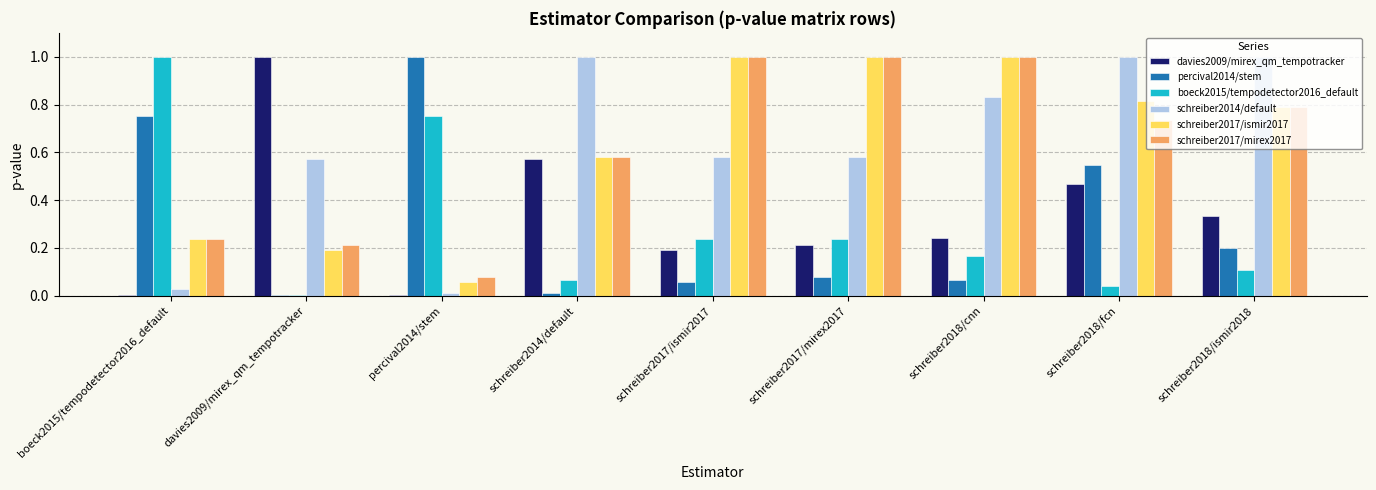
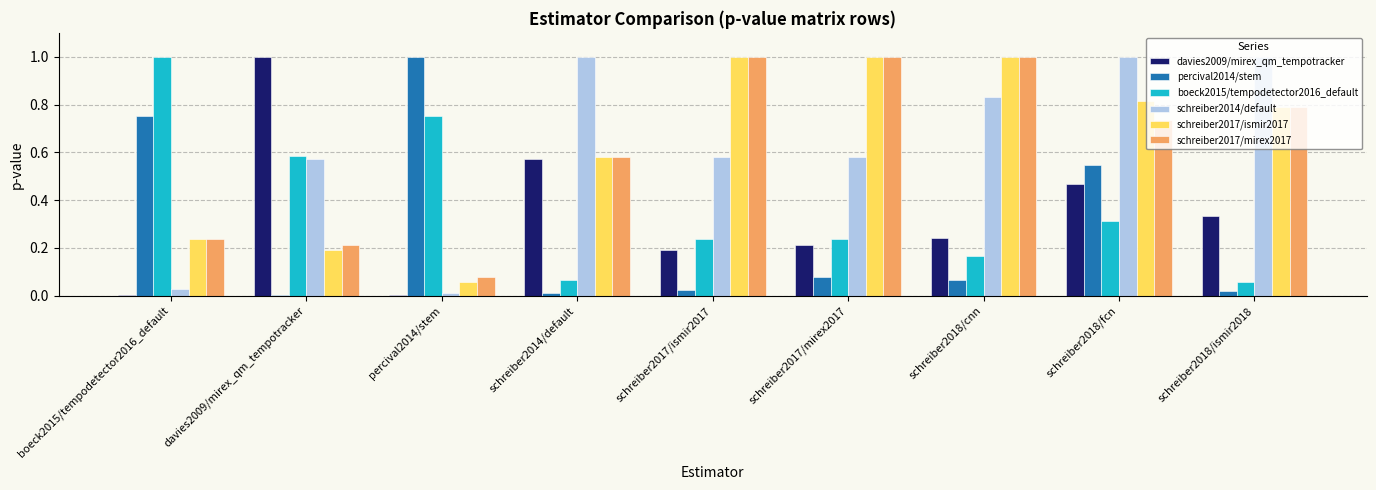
boeck2015/tempodetector2016_default, davies2009/mirex_qm_tempotracker: 0.00 -> 0.58
percival2014/stem, schreiber2017/ismir2017: 0.06 -> 0.02
boeck2015/tempodetector2016_default, schreiber2018/fcn: 0.04 -> 0.31
percival2014/stem, schreiber2018/ismir2018: 0.20 -> 0.02
boeck2015/tempodetector2016_default, schreiber2018/ismir2018: 0.11 -> 0.06
